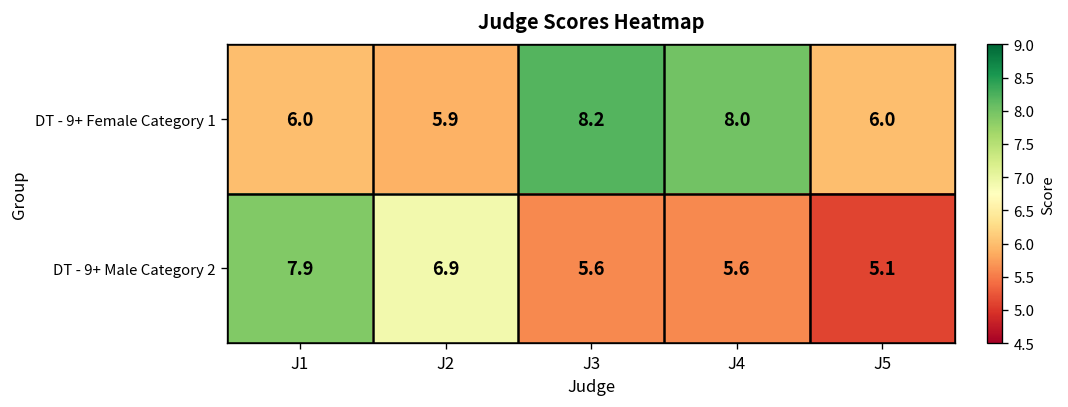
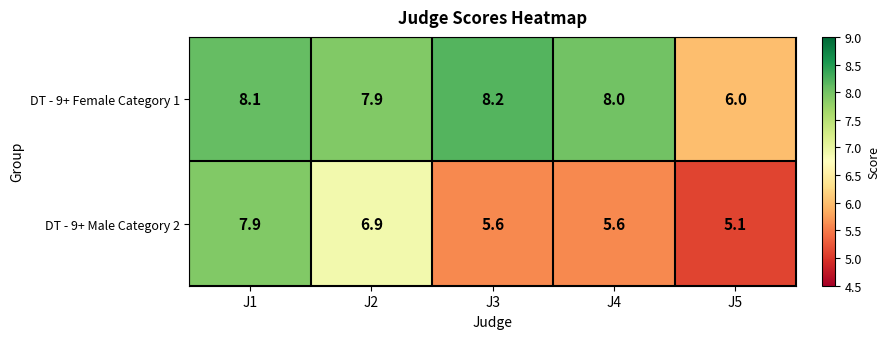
DT - 9+ Female Category 1, J1: 6.0 -> 8.1
DT - 9+ Female Category 1, J2: 5.9 -> 7.9
